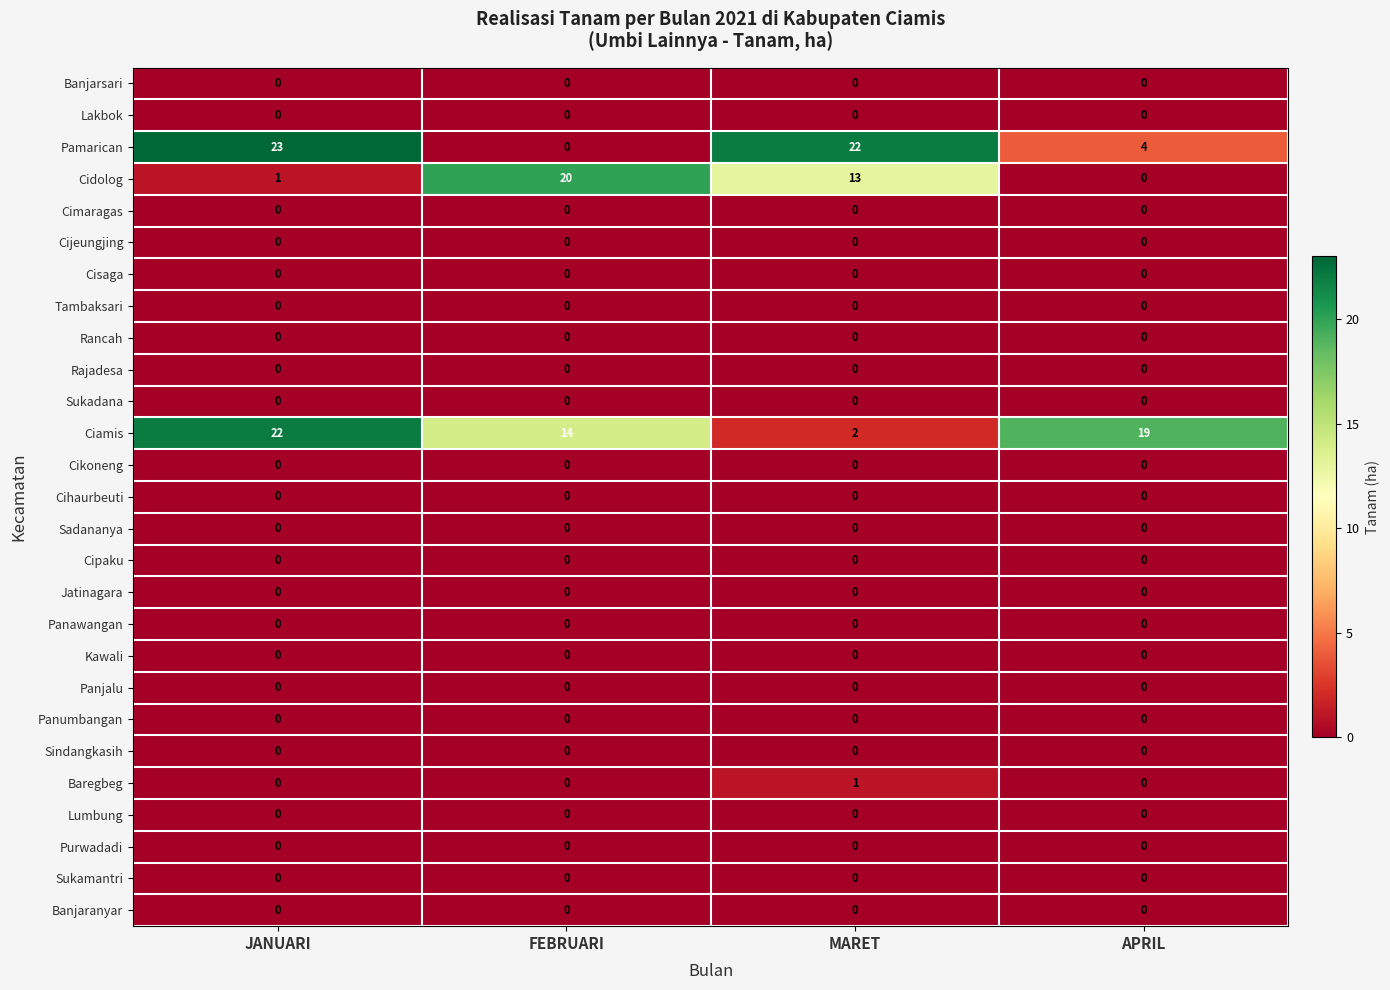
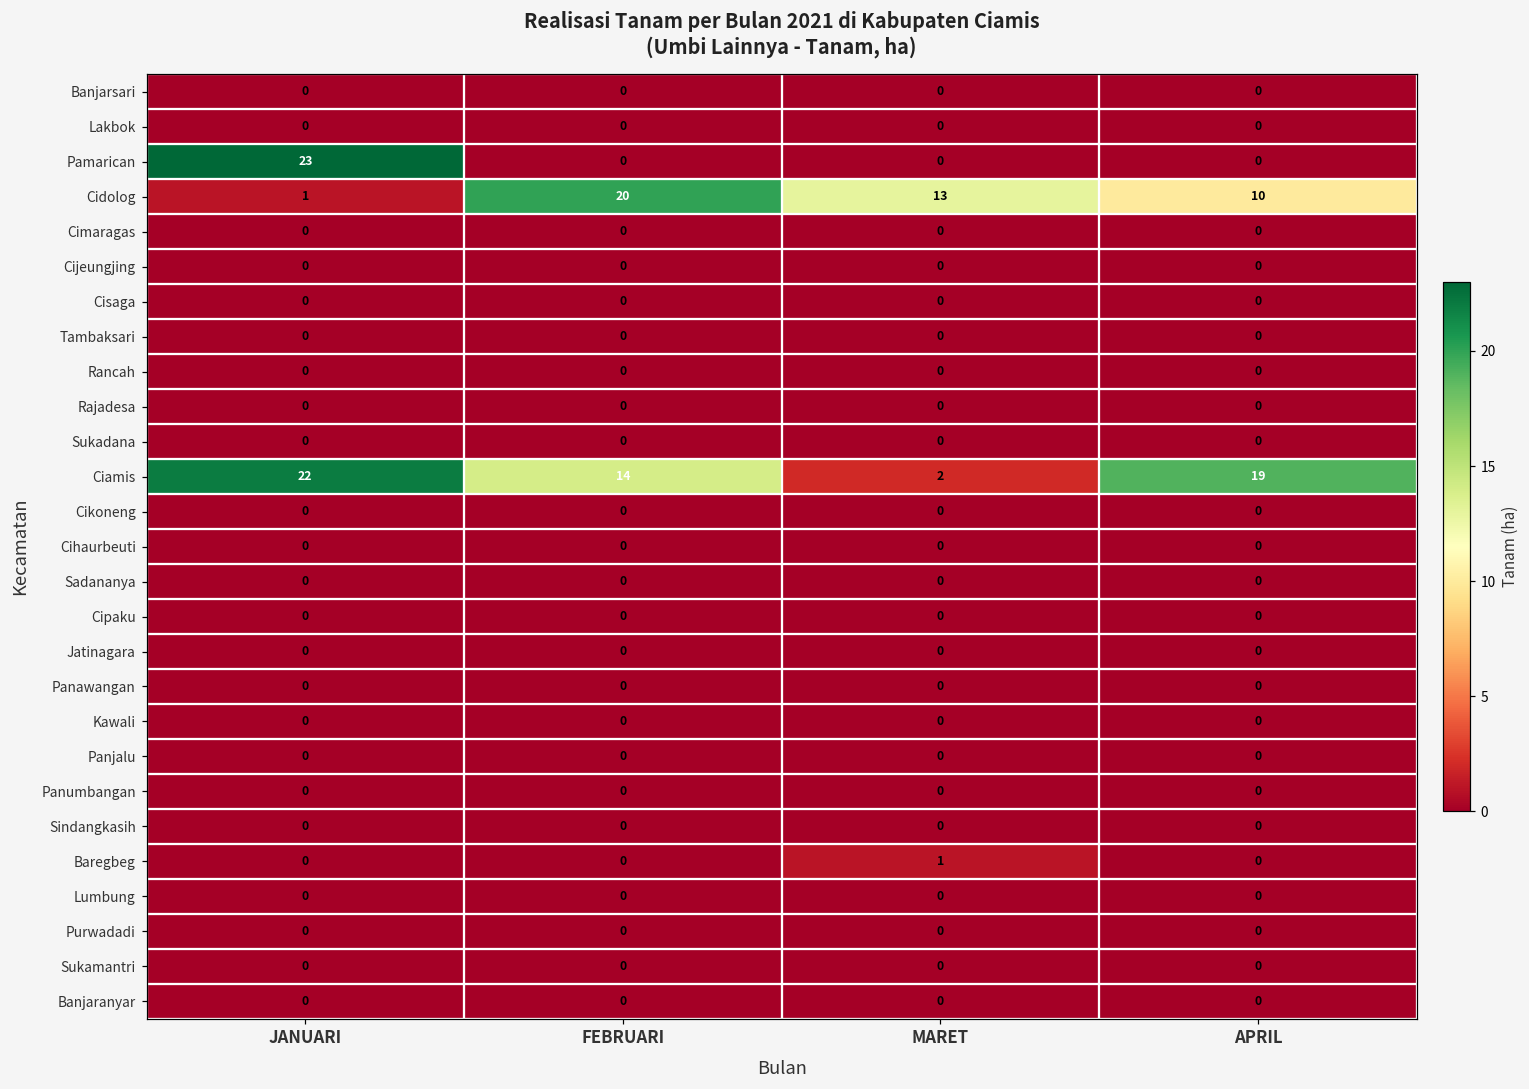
Pamarican, MARET: 22 -> 0
Pamarican, APRIL: 4 -> 0
Cidolog, APRIL: 0 -> 10
